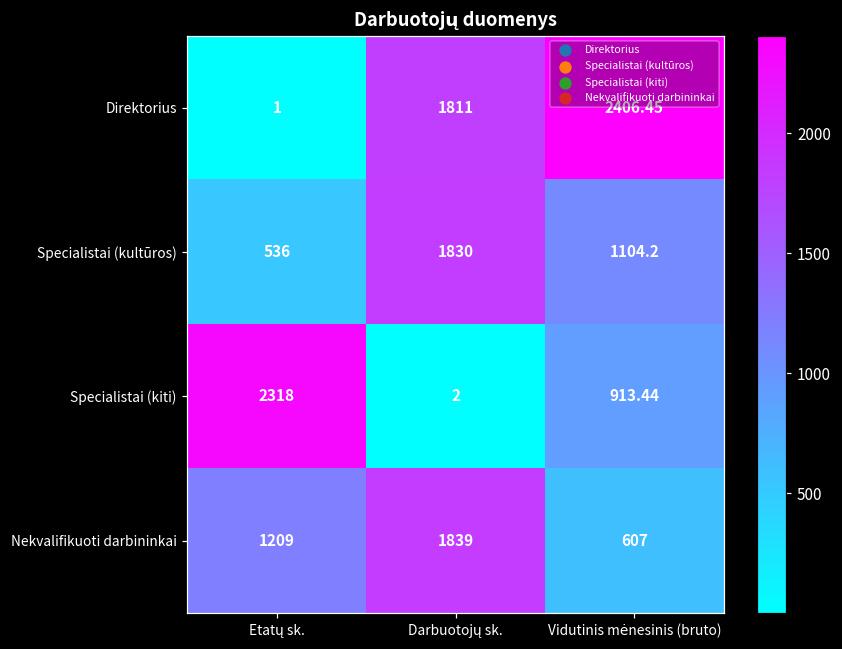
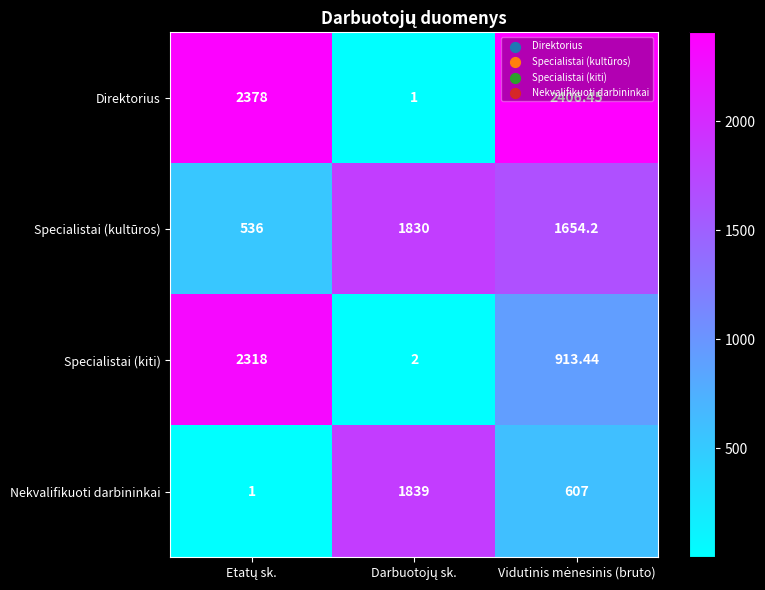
Direktorius, Etatų sk.: 1 -> 2378
Direktorius, Darbuotojų sk.: 1811 -> 1
Specialistai (kultūros), Vidutinis mėnesinis (bruto): 1104.2 -> 1654.2
Nekvalifikuoti darbininkai, Etatų sk.: 1209 -> 1
